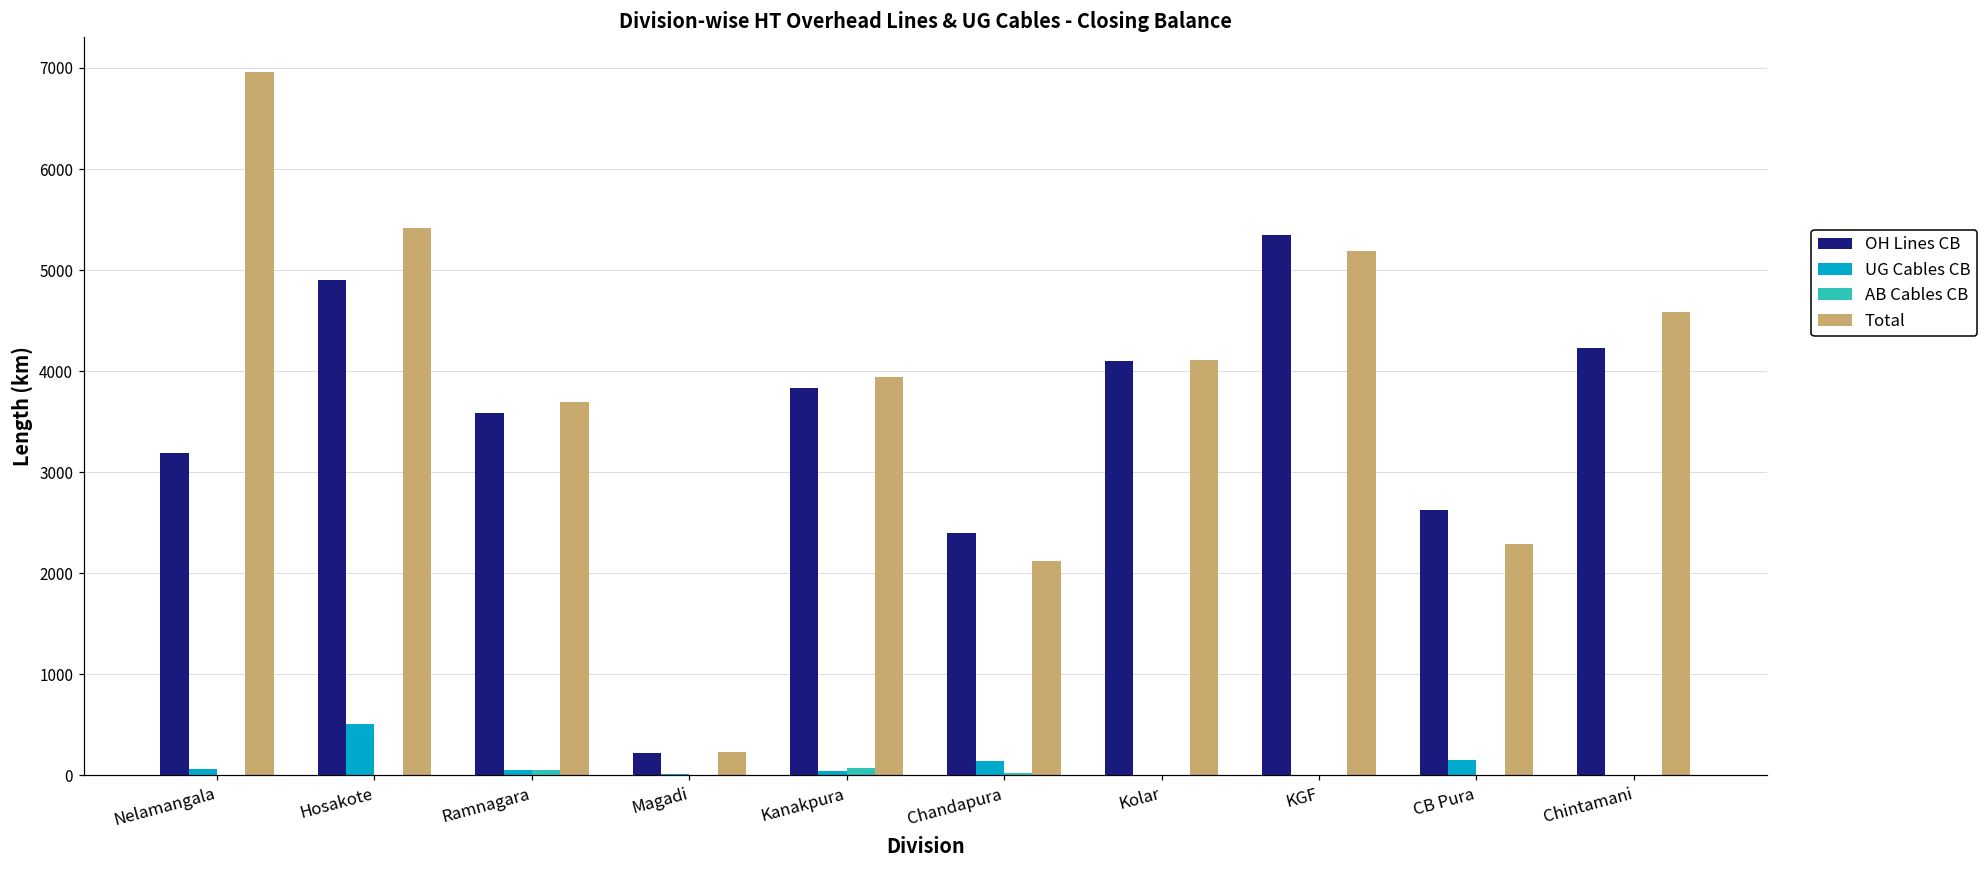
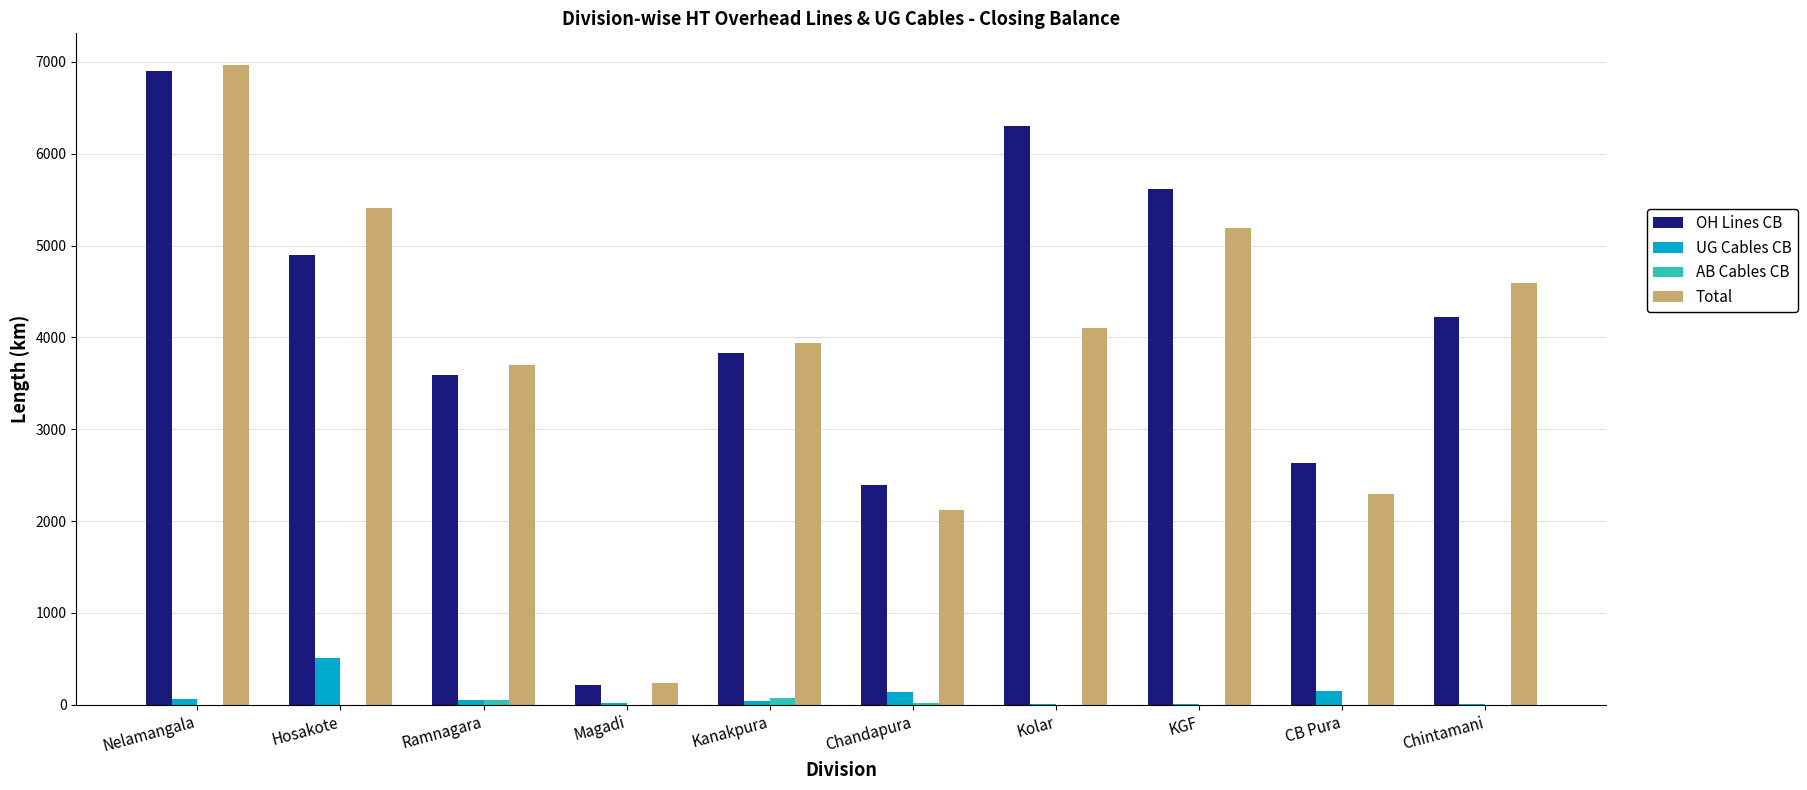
OH Lines CB, Nelamangala: 3200 -> 6900
OH Lines CB, Kolar: 4100 -> 6300
OH Lines CB, KGF: 5300 -> 5600
